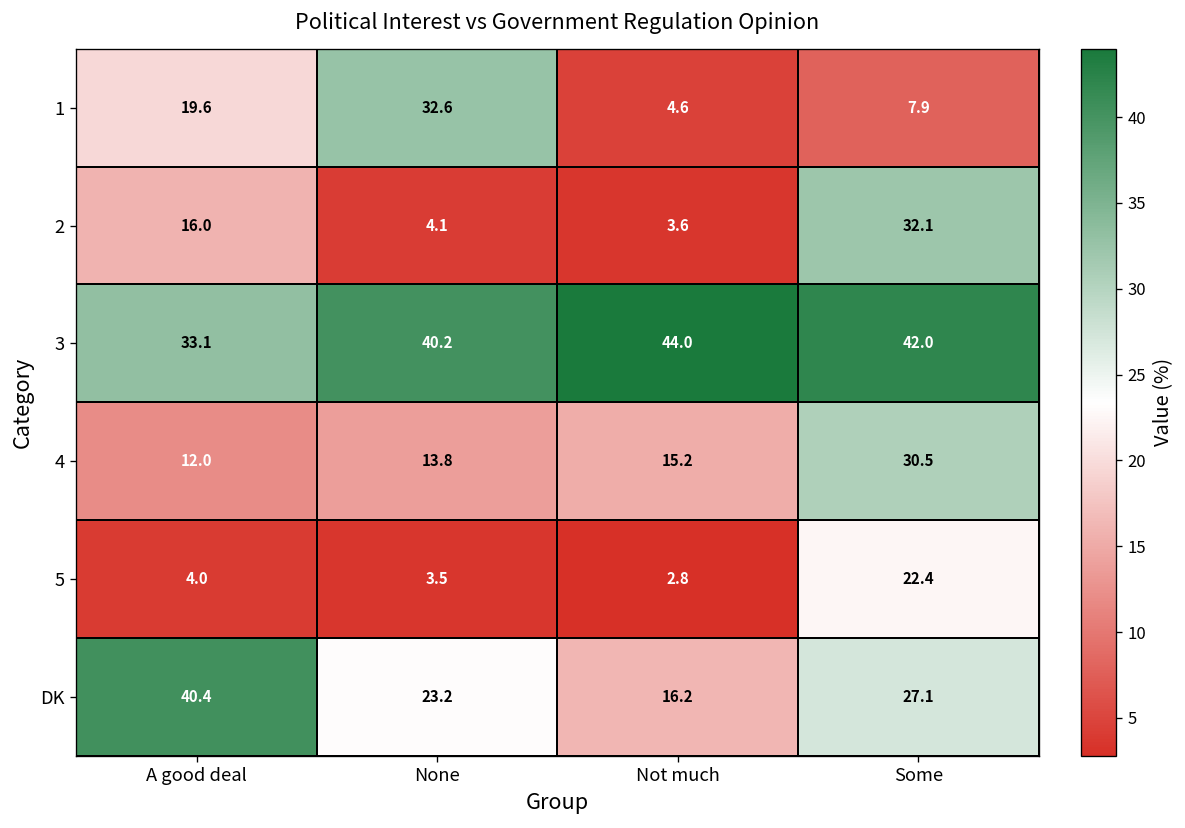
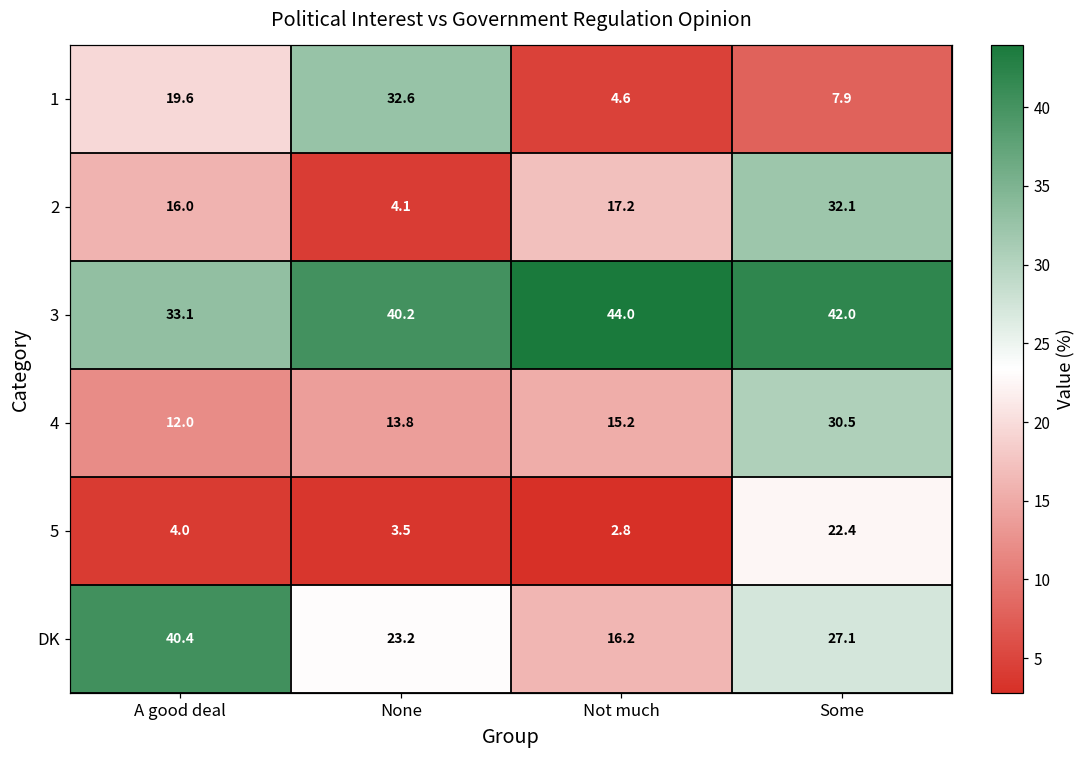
2, Not much: 3.6 -> 17.2
